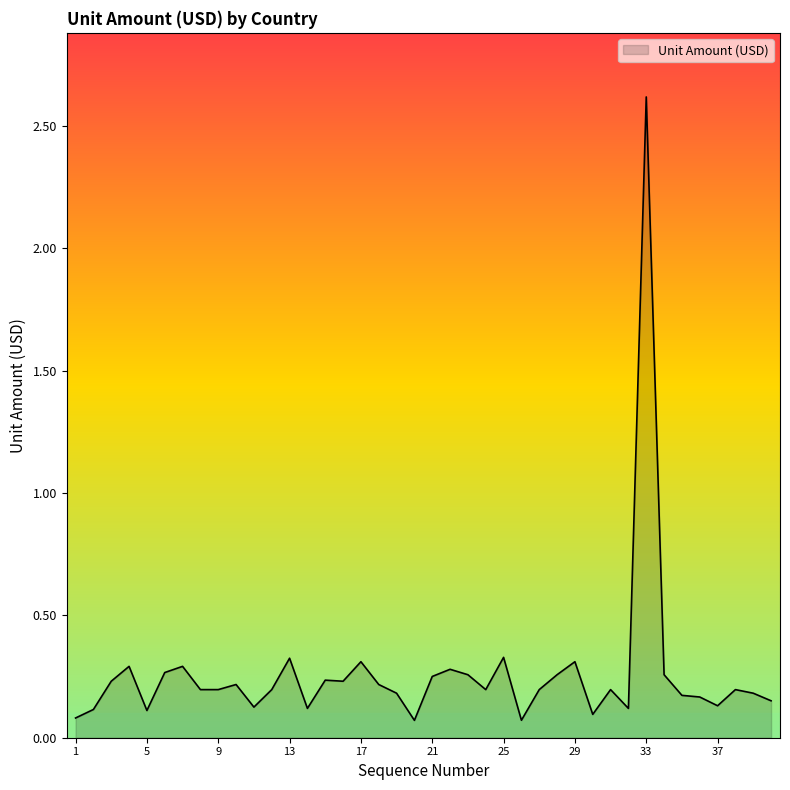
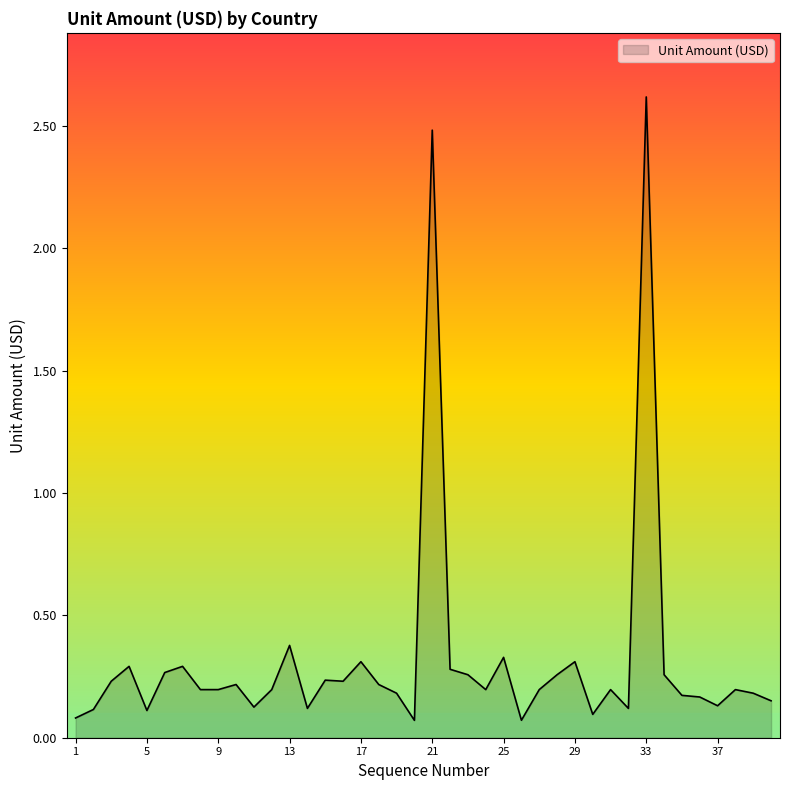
13: 0.32 -> 0.38
21: 0.25 -> 2.48
